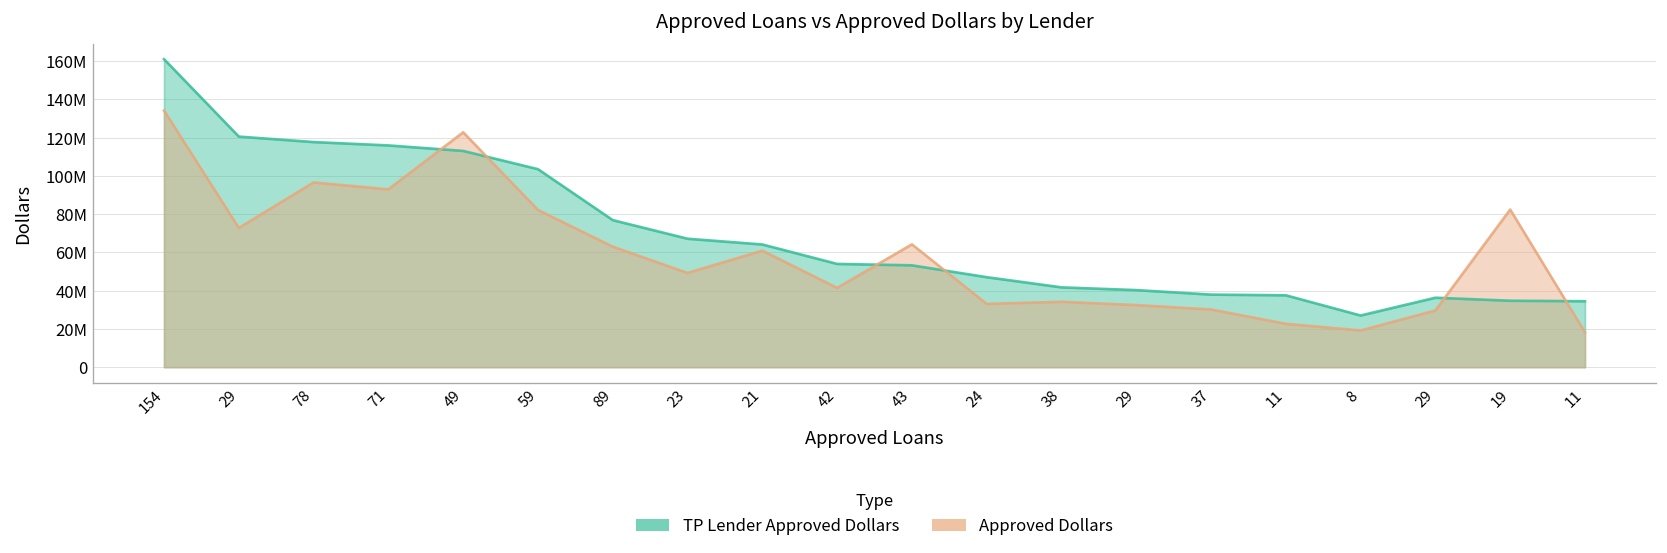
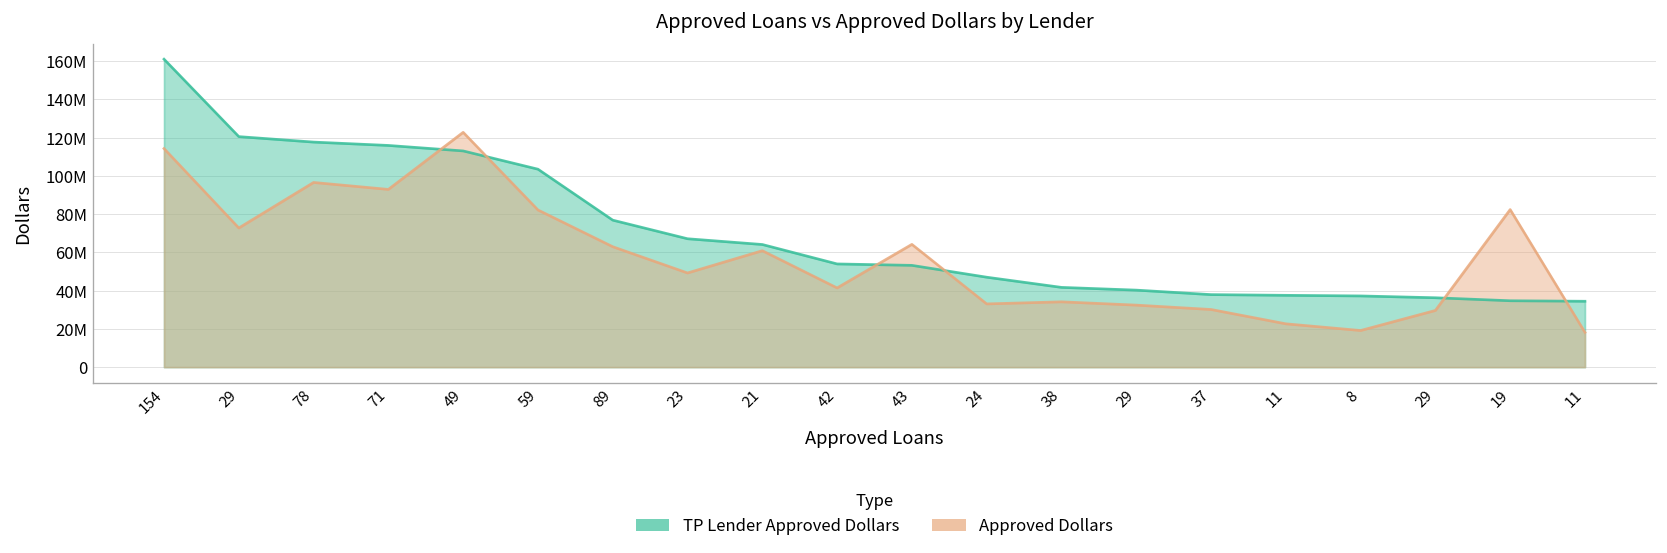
Approved Dollars, 154: 134000000 -> 114000000
TP Lender Approved Dollars, 8: 27000000 -> 37000000
